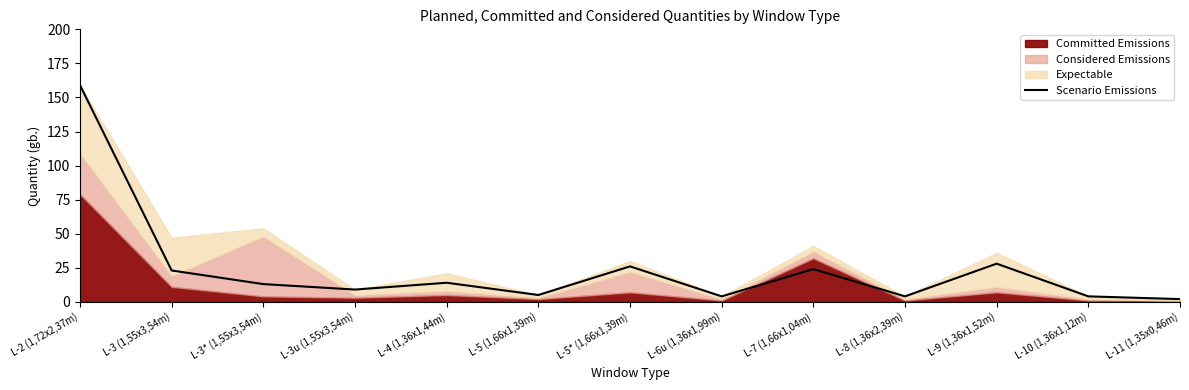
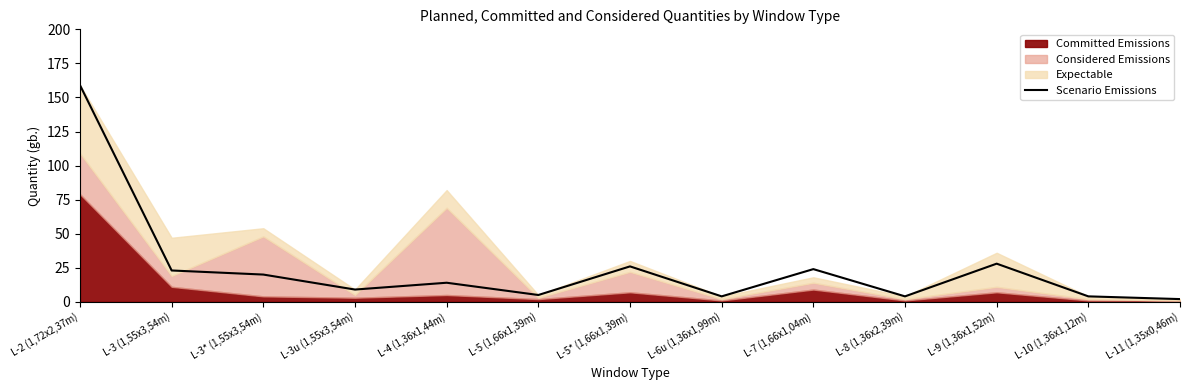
Scenario Emissions, L-3* (1,55x3,54m): 13 -> 20
Considered Emissions, L-4 (1,36x1,44m): 3 -> 64
Committed Emissions, L-7 (1,66x1,04m): 32 -> 9
